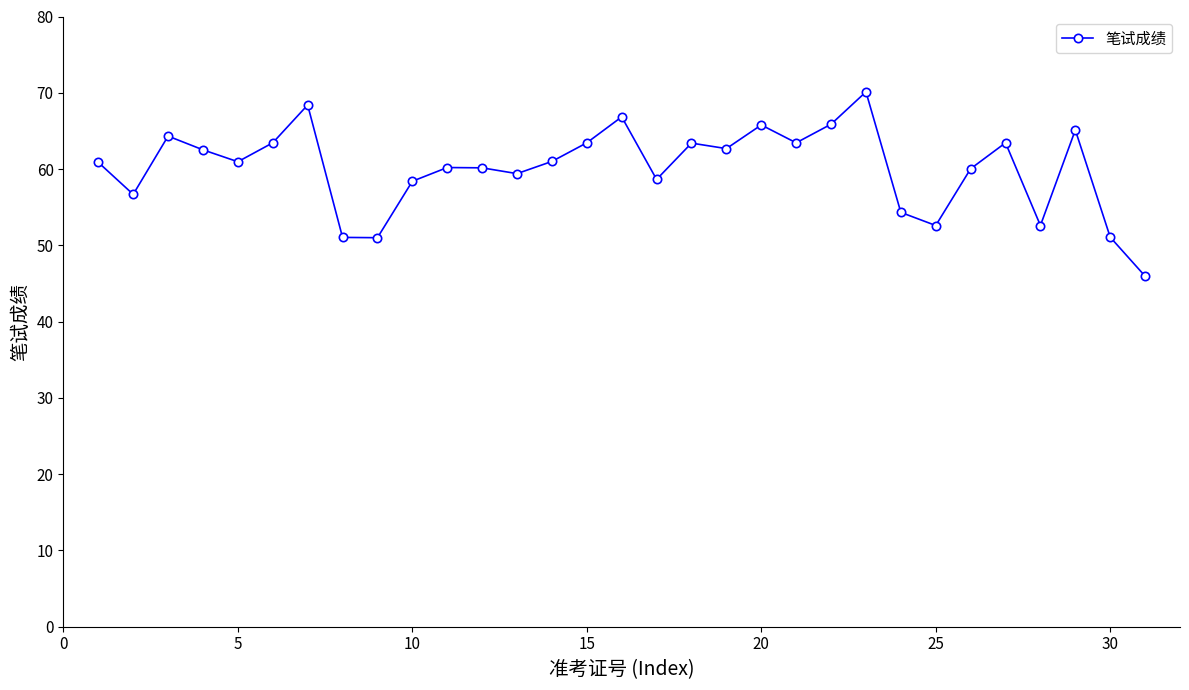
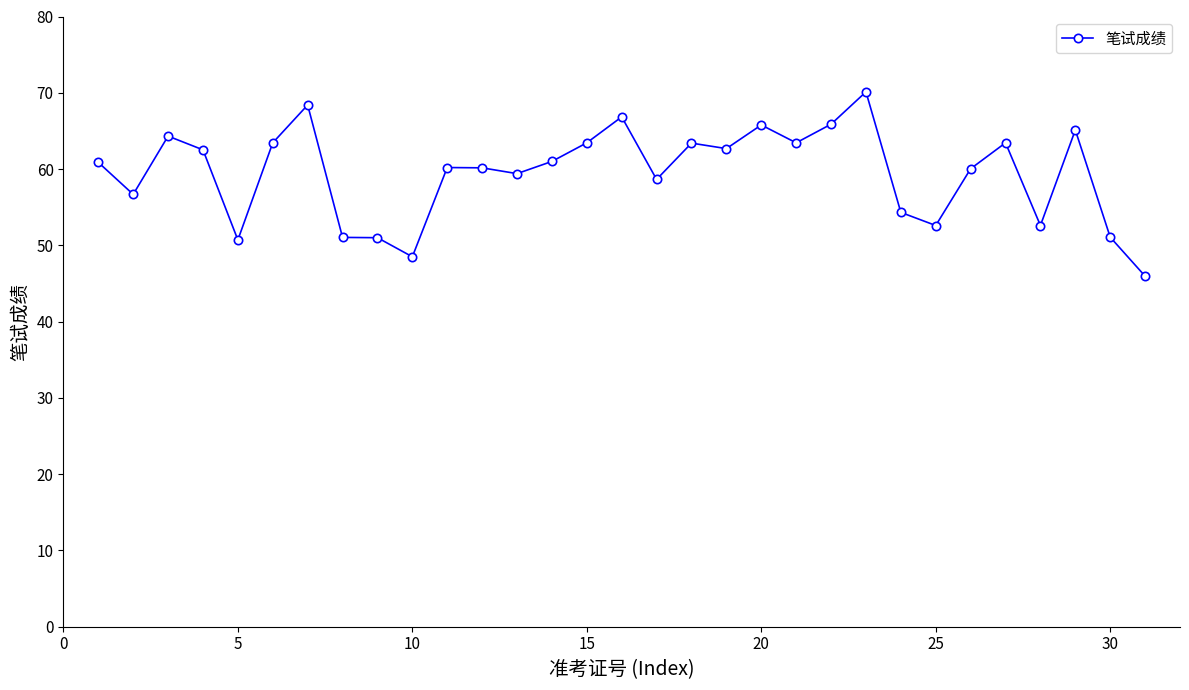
5: 61 -> 51
10: 58 -> 49
